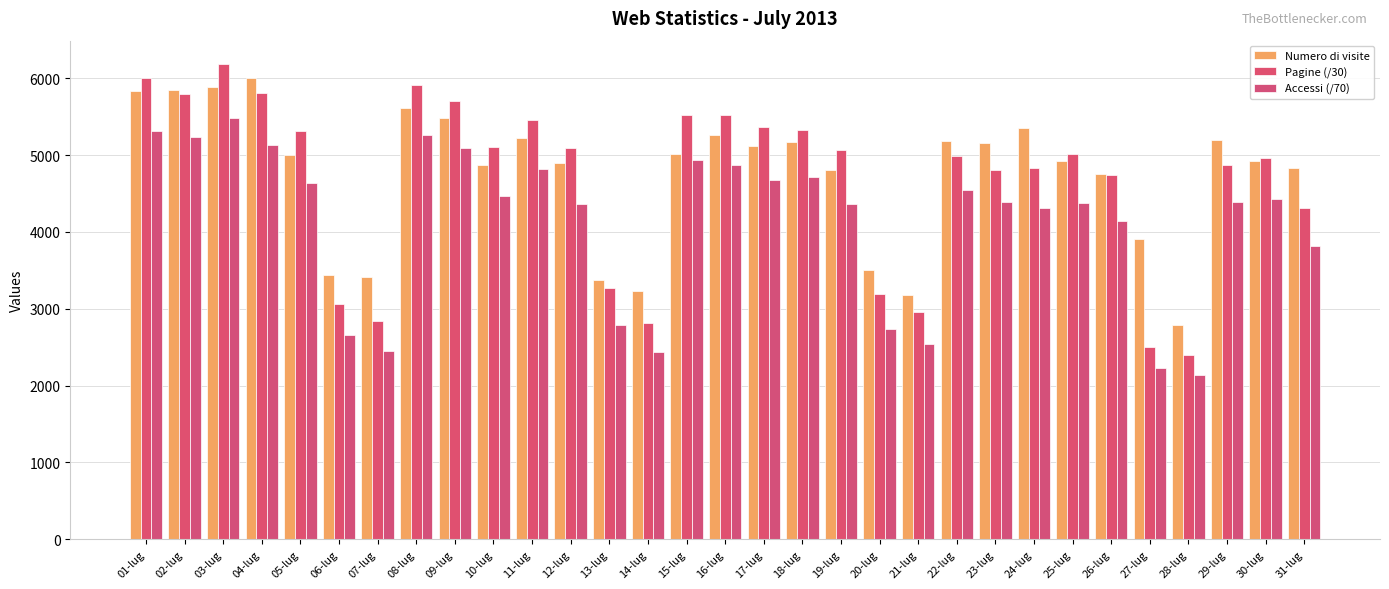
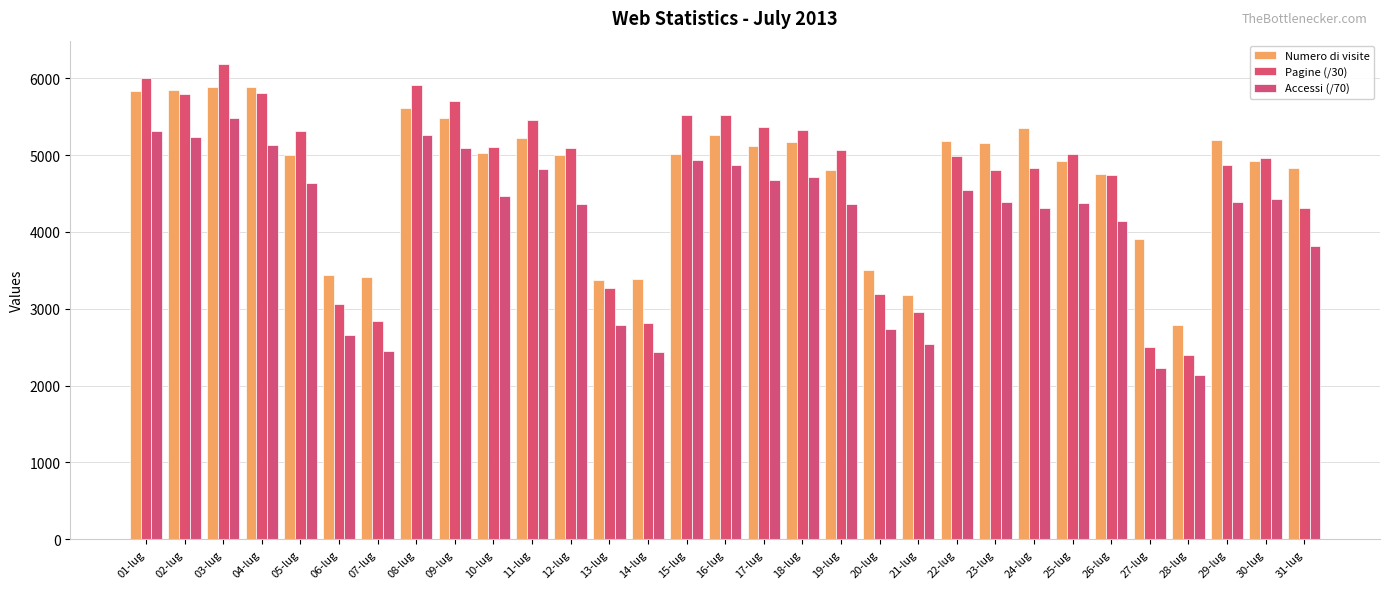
Numero di visite, 04-lug: 6000 -> 5900
Numero di visite, 10-lug: 4900 -> 5000
Numero di visite, 12-lug: 4900 -> 5000
Numero di visite, 14-lug: 3200 -> 3400
